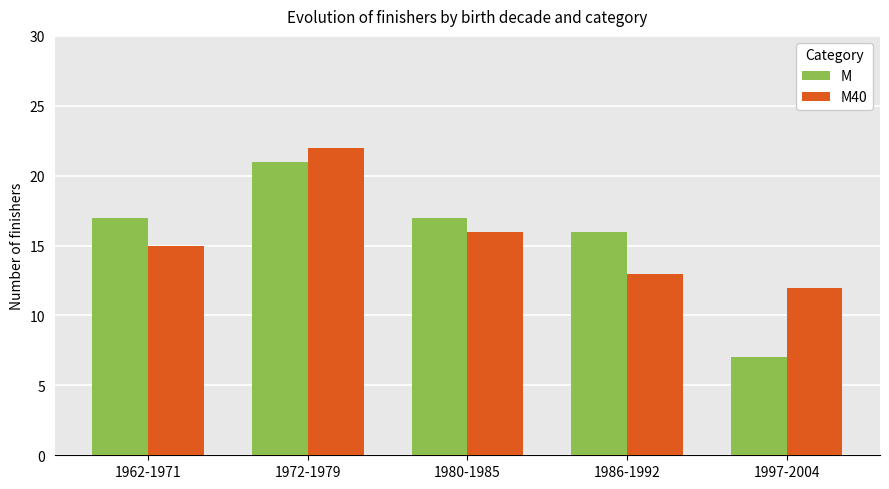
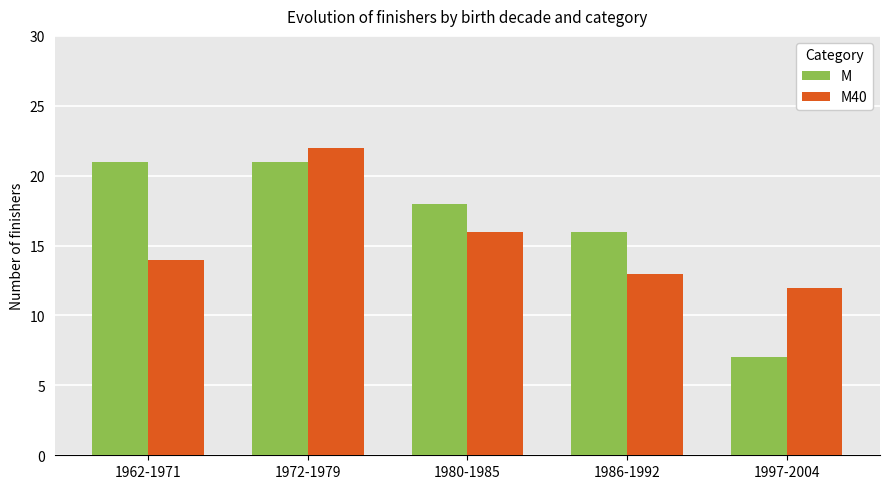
M, 1962-1971: 17 -> 21
M40, 1962-1971: 15 -> 14
M, 1980-1985: 17 -> 18
